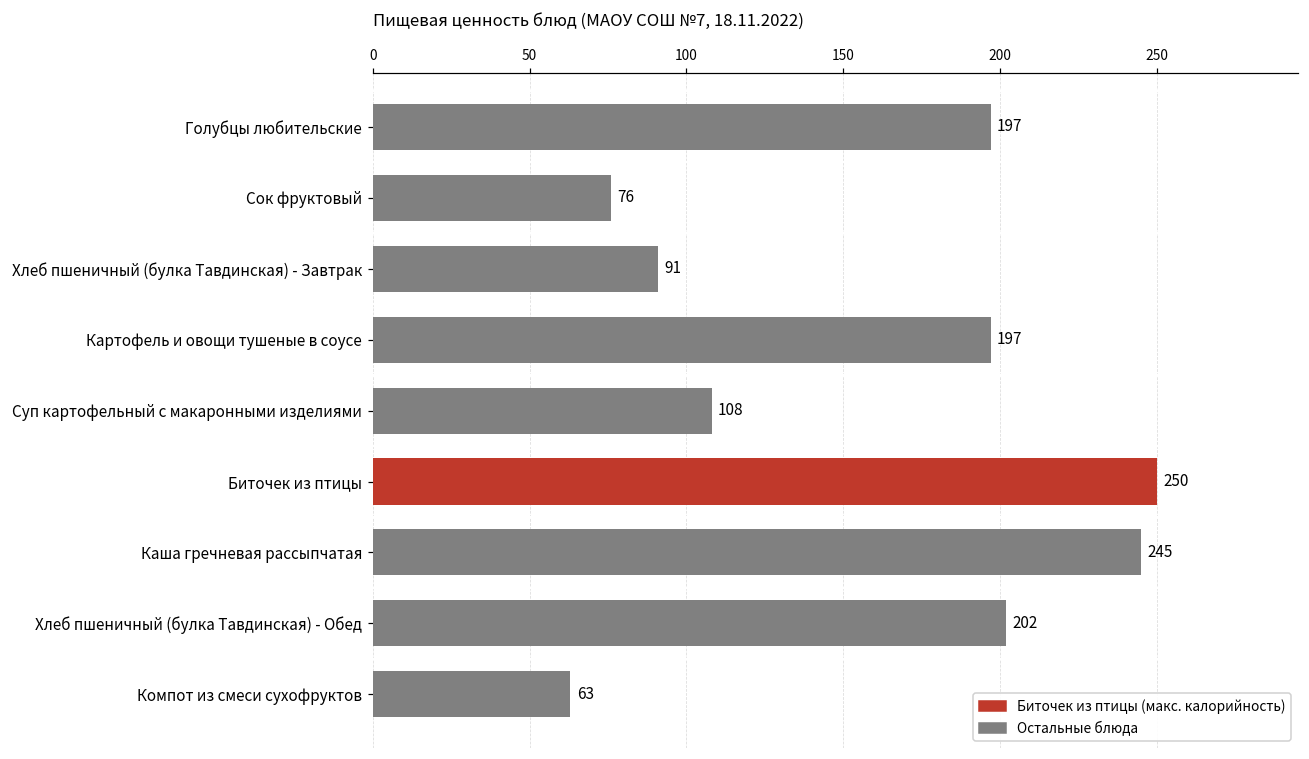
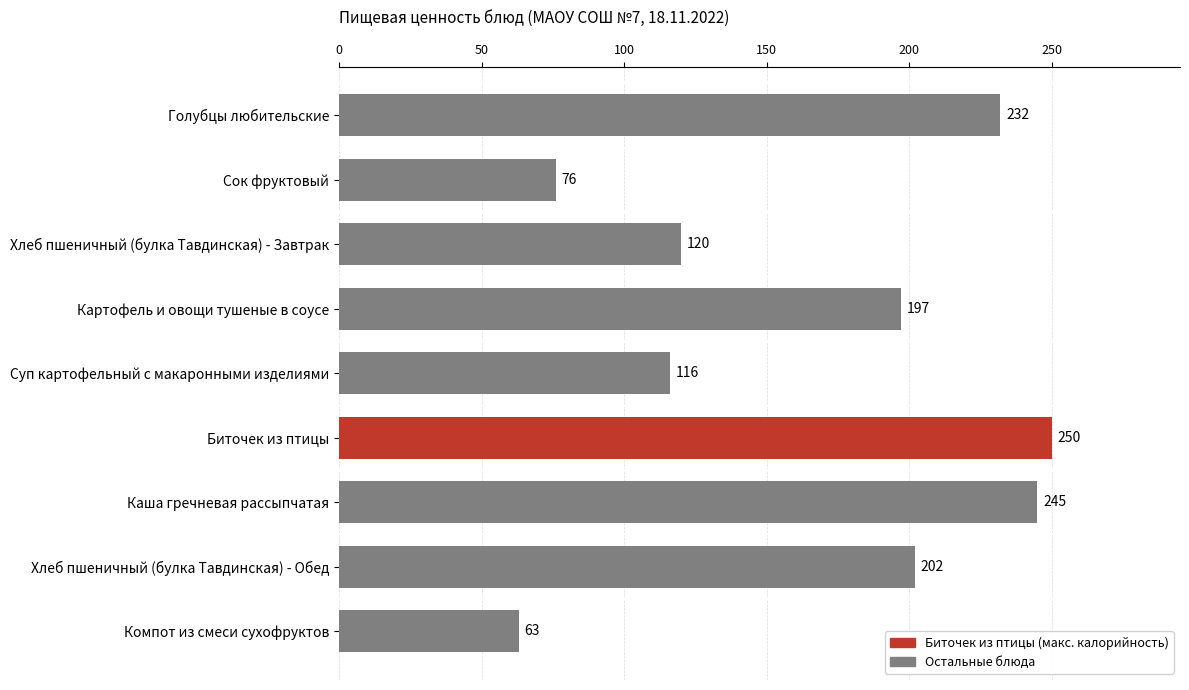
Голубцы любительские: 197 -> 232
Хлеб пшеничный (булка Тавдинская) - Завтрак: 91 -> 120
Суп картофельный с макаронными изделиями: 108 -> 116
